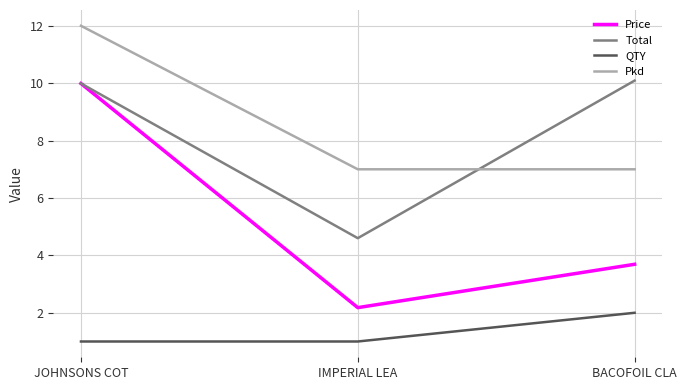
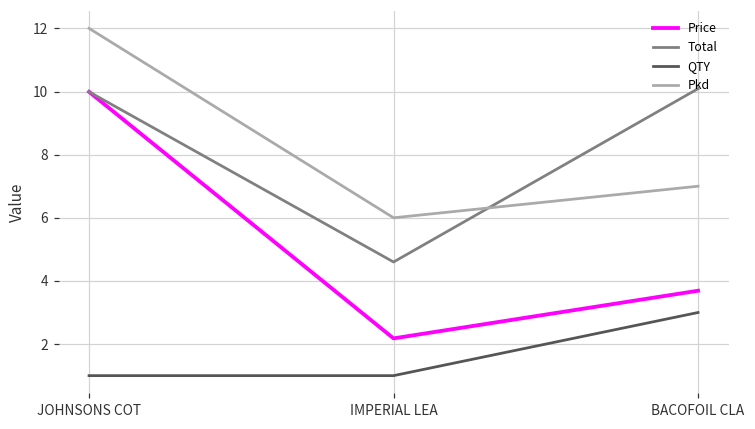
Pkd, IMPERIAL LEA: 7 -> 6
QTY, BACOFOIL CLA: 2 -> 3
